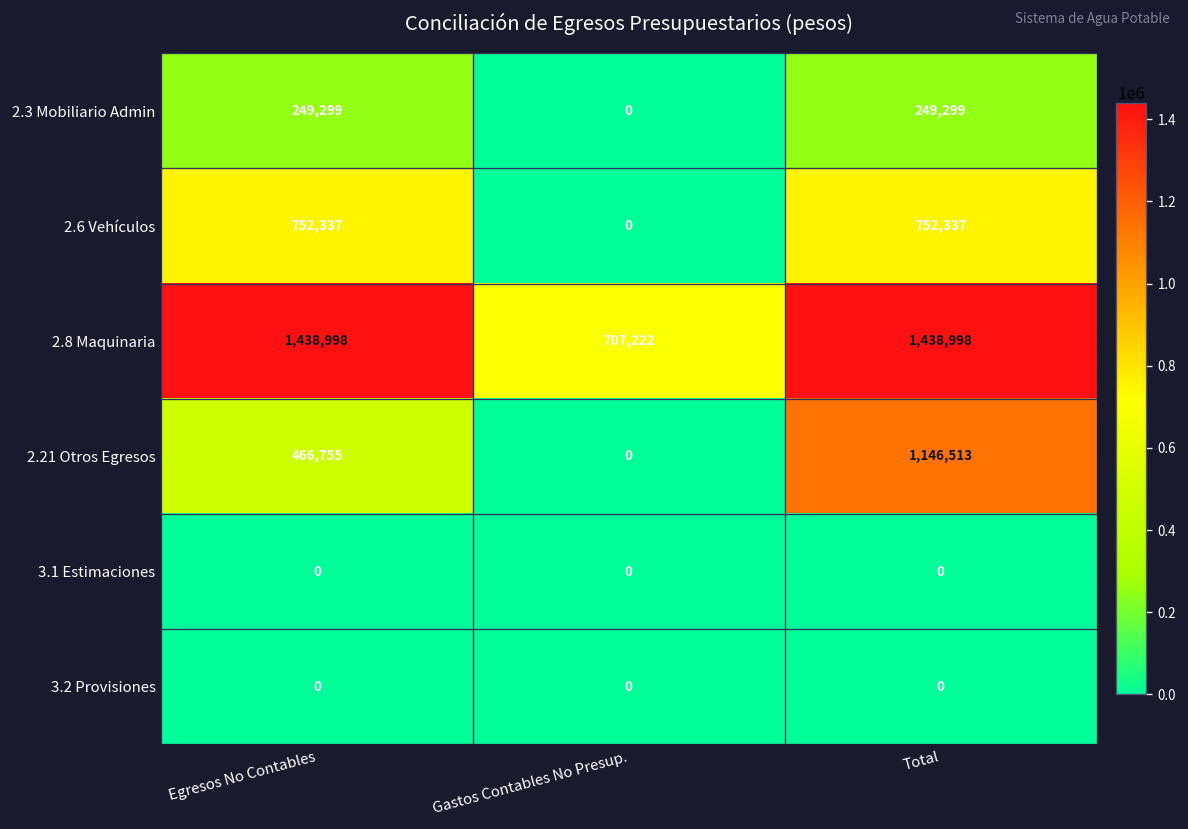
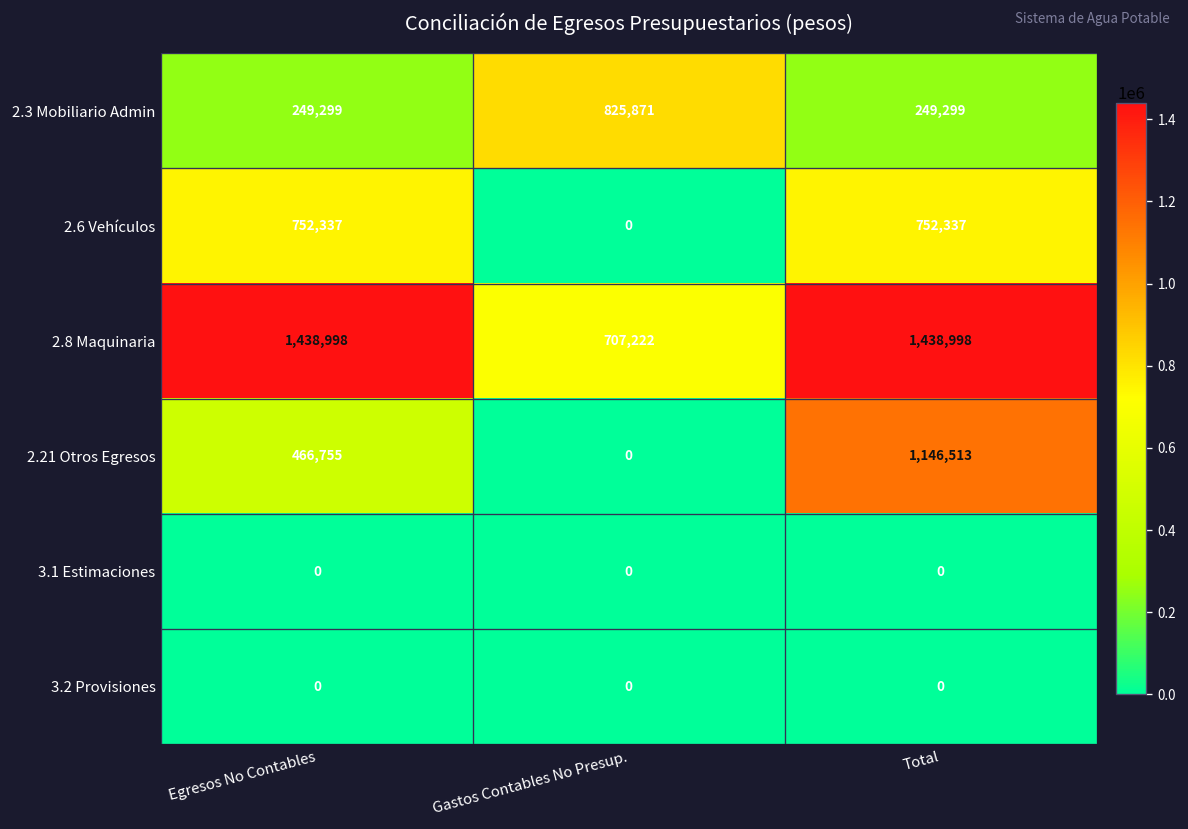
2.3 Mobiliario Admin, Gastos Contables No Presup.: 0 -> 825,871
